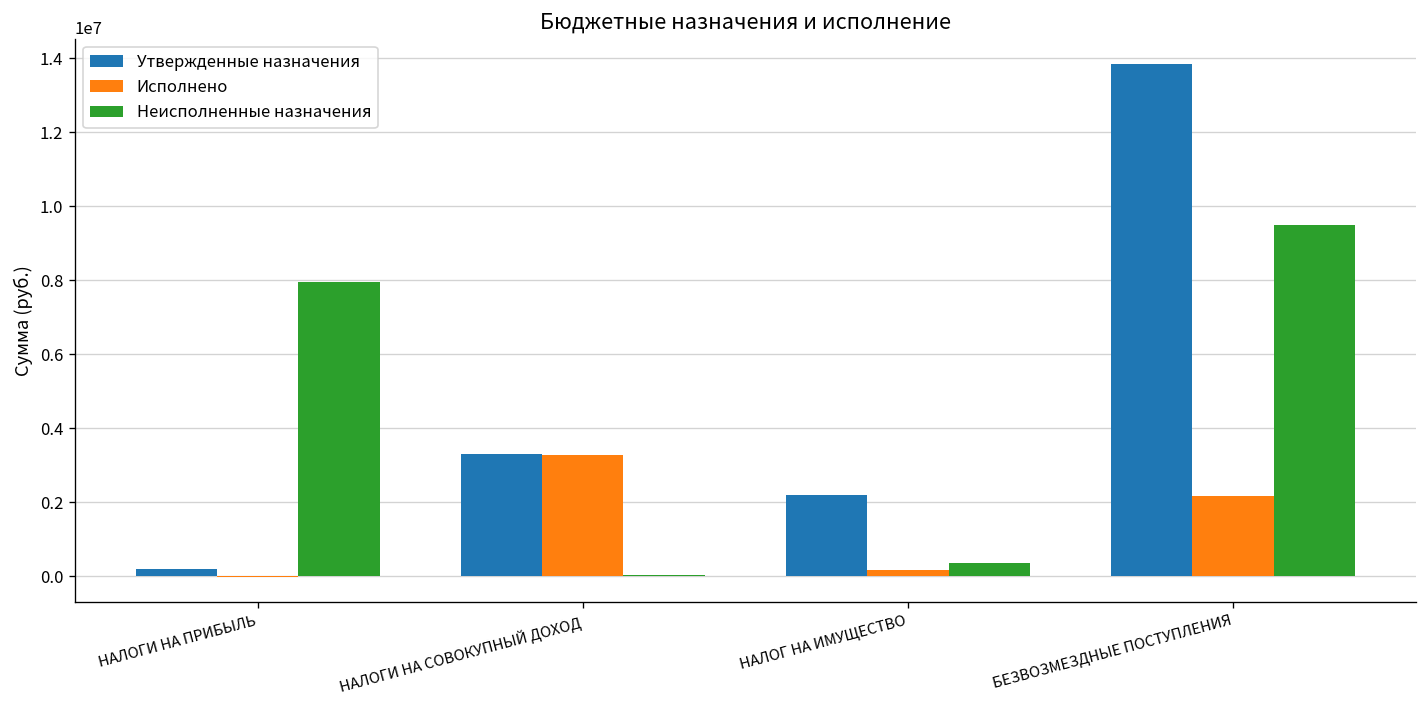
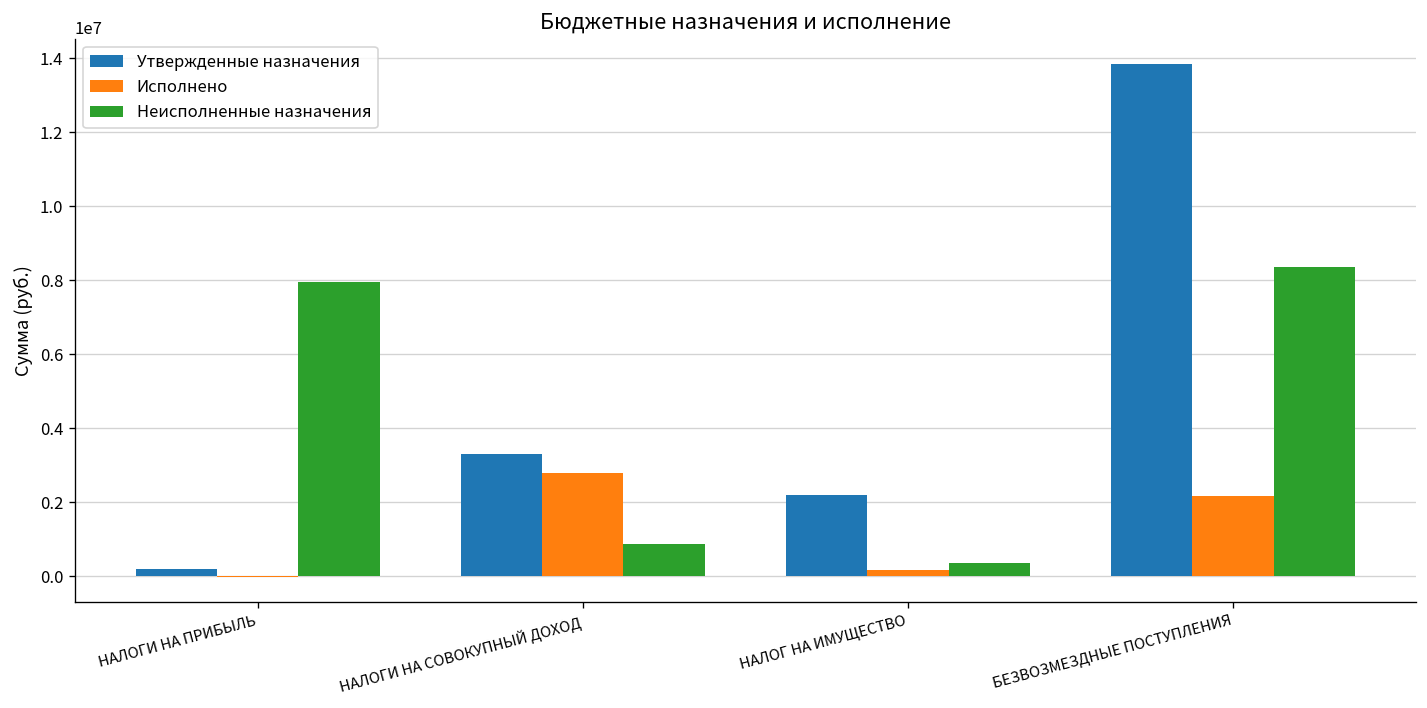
Исполнено, НАЛОГИ НА СОВОКУПНЫЙ ДОХОД: 3300000 -> 2800000
Неисполненные назначения, НАЛОГИ НА СОВОКУПНЫЙ ДОХОД: 0 -> 900000
Неисполненные назначения, БЕЗВОЗМЕЗДНЫЕ ПОСТУПЛЕНИЯ: 9500000 -> 8400000
